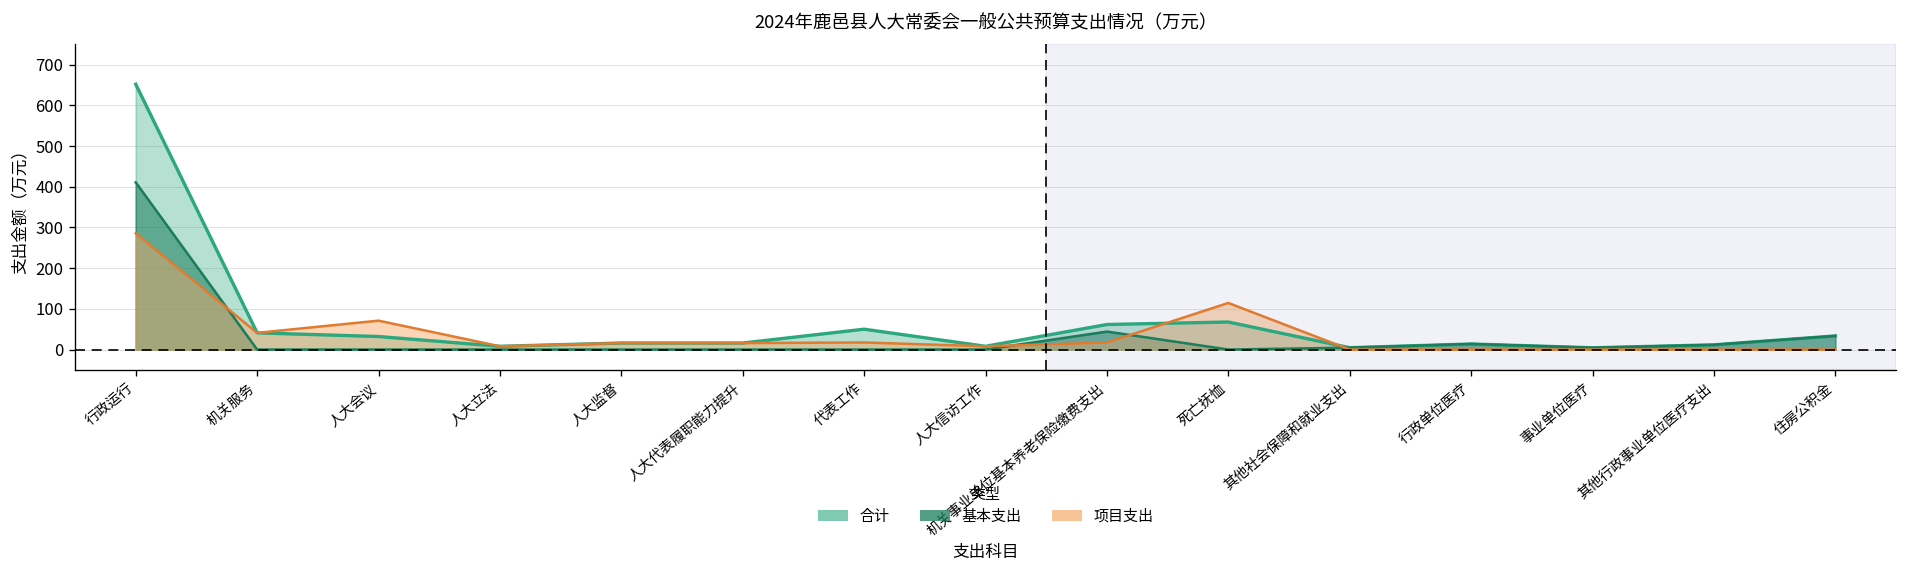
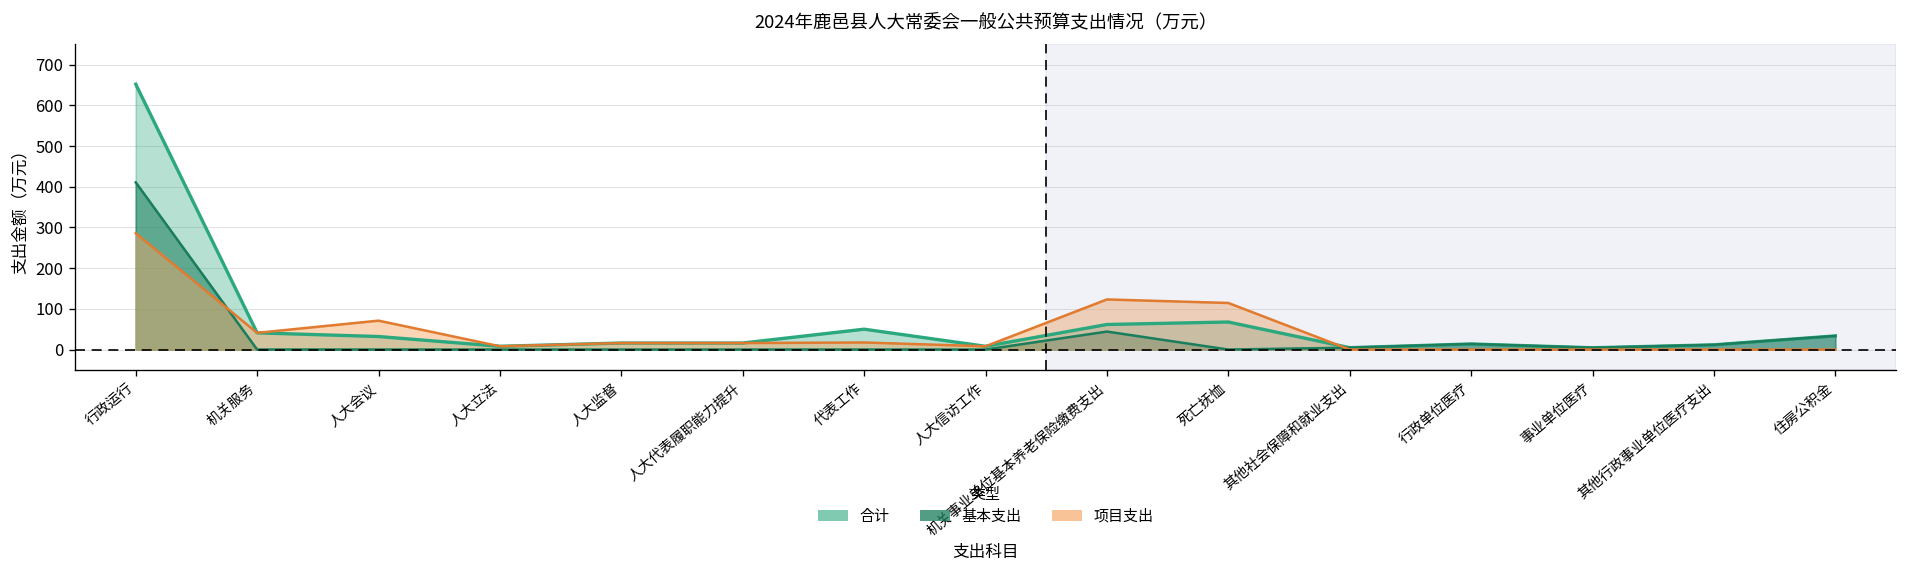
项目支出, 机关事业单位基本养老保险缴费支出: 20 -> 120
